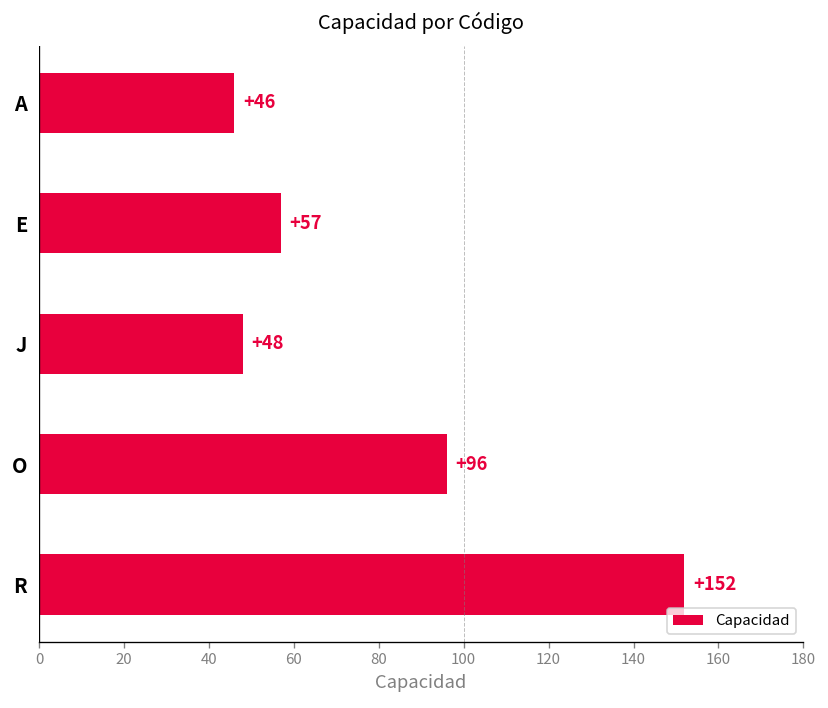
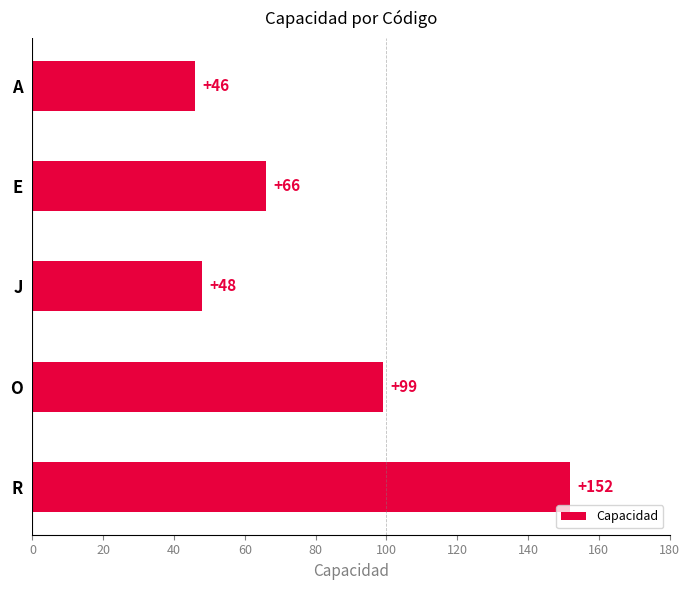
E: +57 -> +66
O: +96 -> +99
